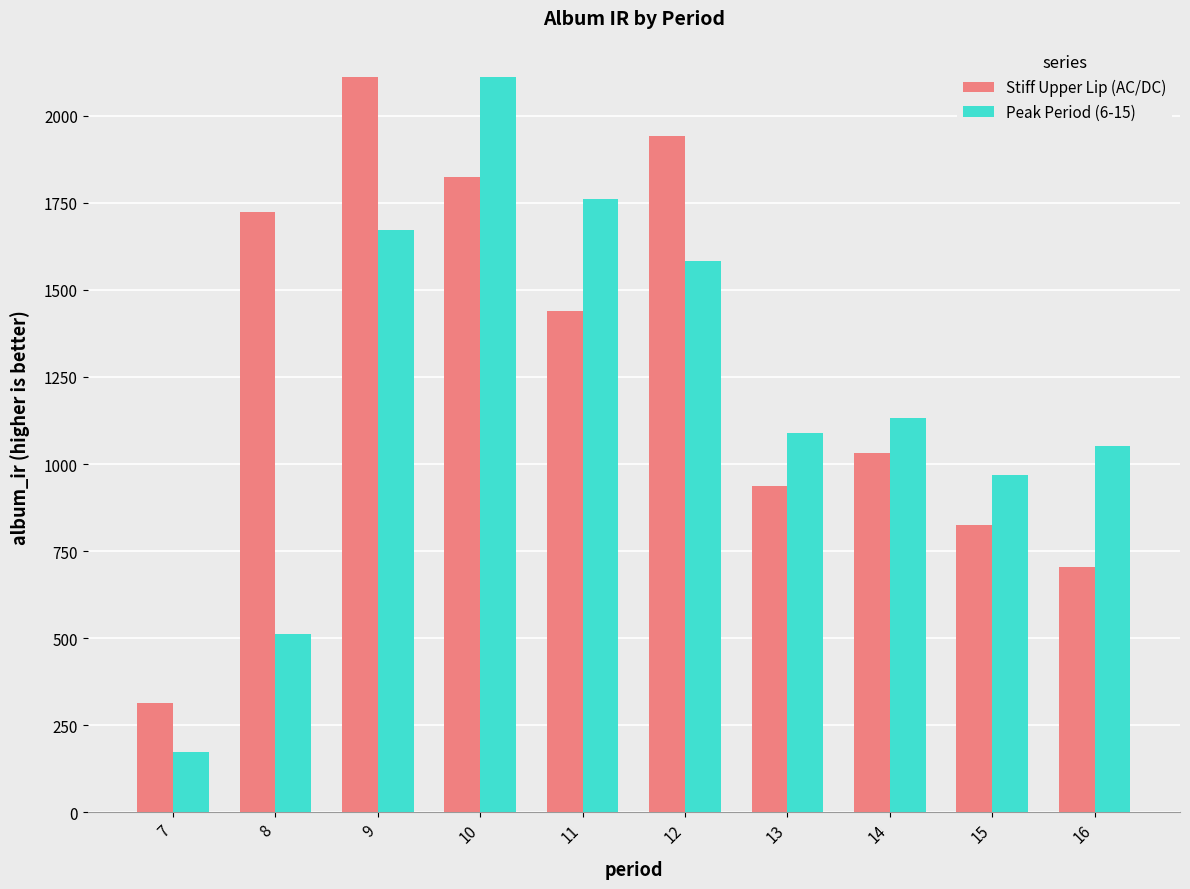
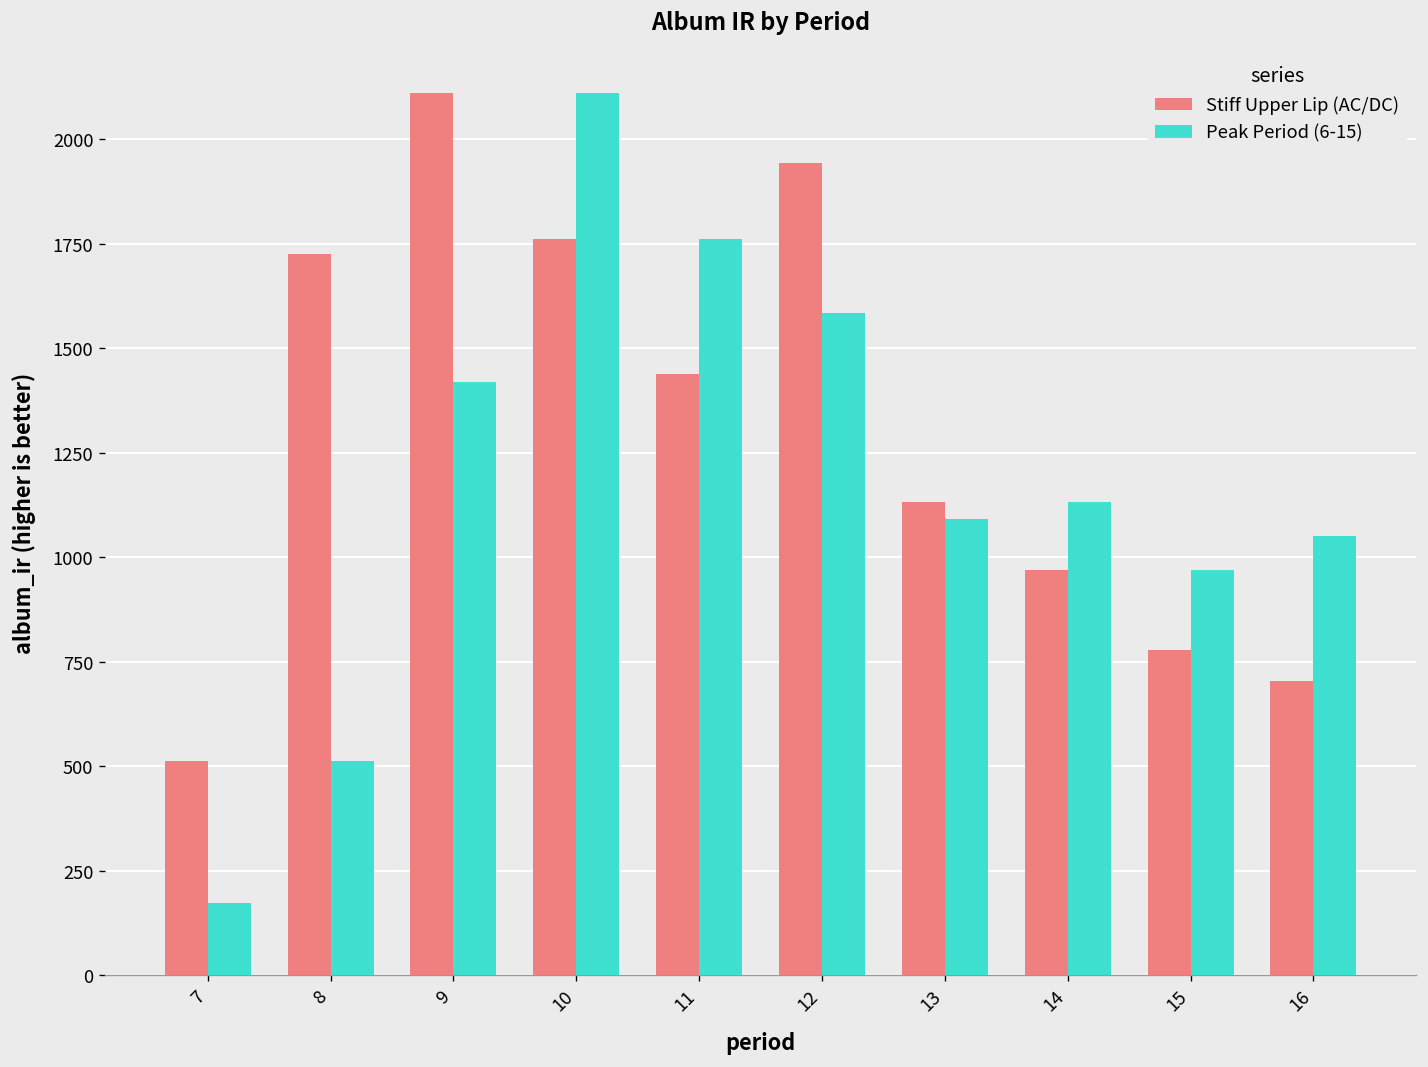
Stiff Upper Lip (AC/DC), 7: 310 -> 510
Peak Period (6-15), 9: 1670 -> 1420
Stiff Upper Lip (AC/DC), 10: 1830 -> 1760
Stiff Upper Lip (AC/DC), 13: 940 -> 1130
Stiff Upper Lip (AC/DC), 14: 1030 -> 970
Stiff Upper Lip (AC/DC), 15: 830 -> 780
